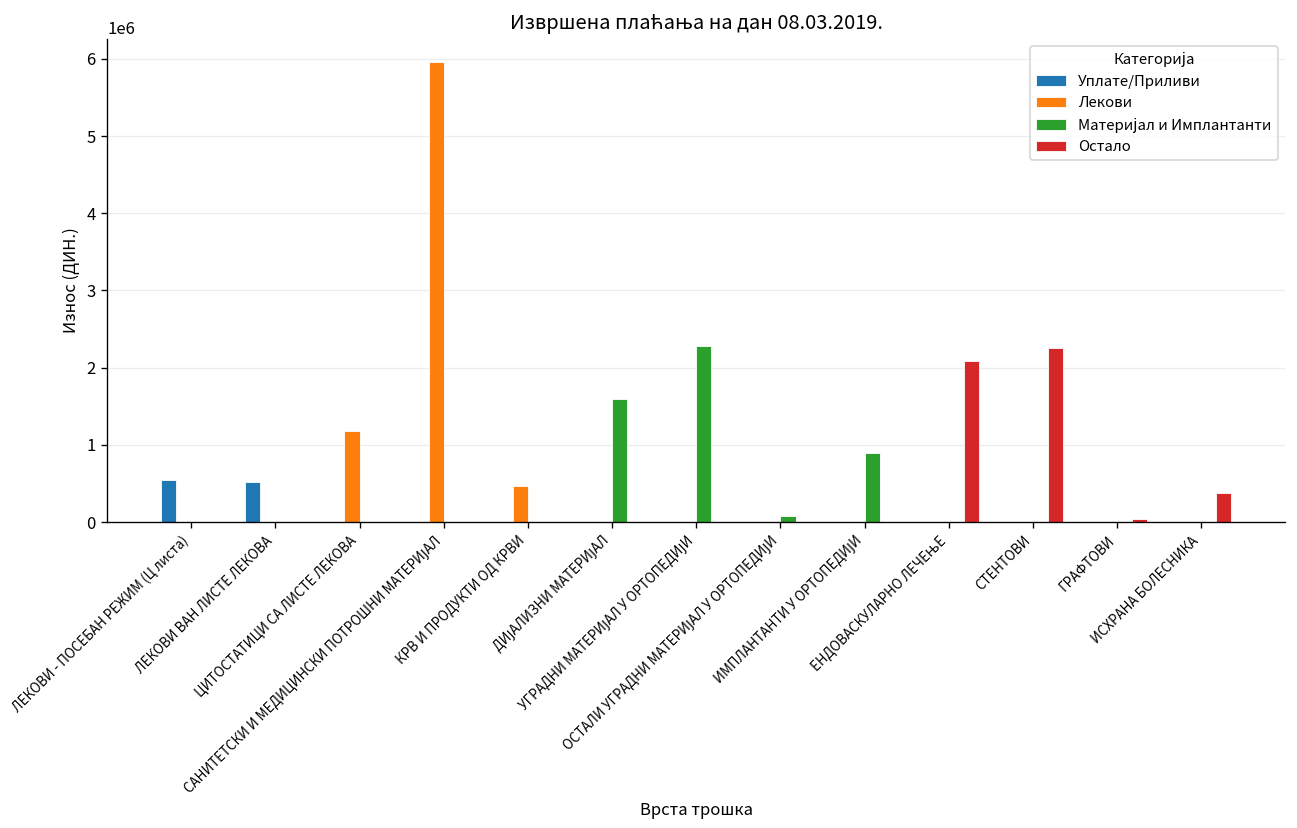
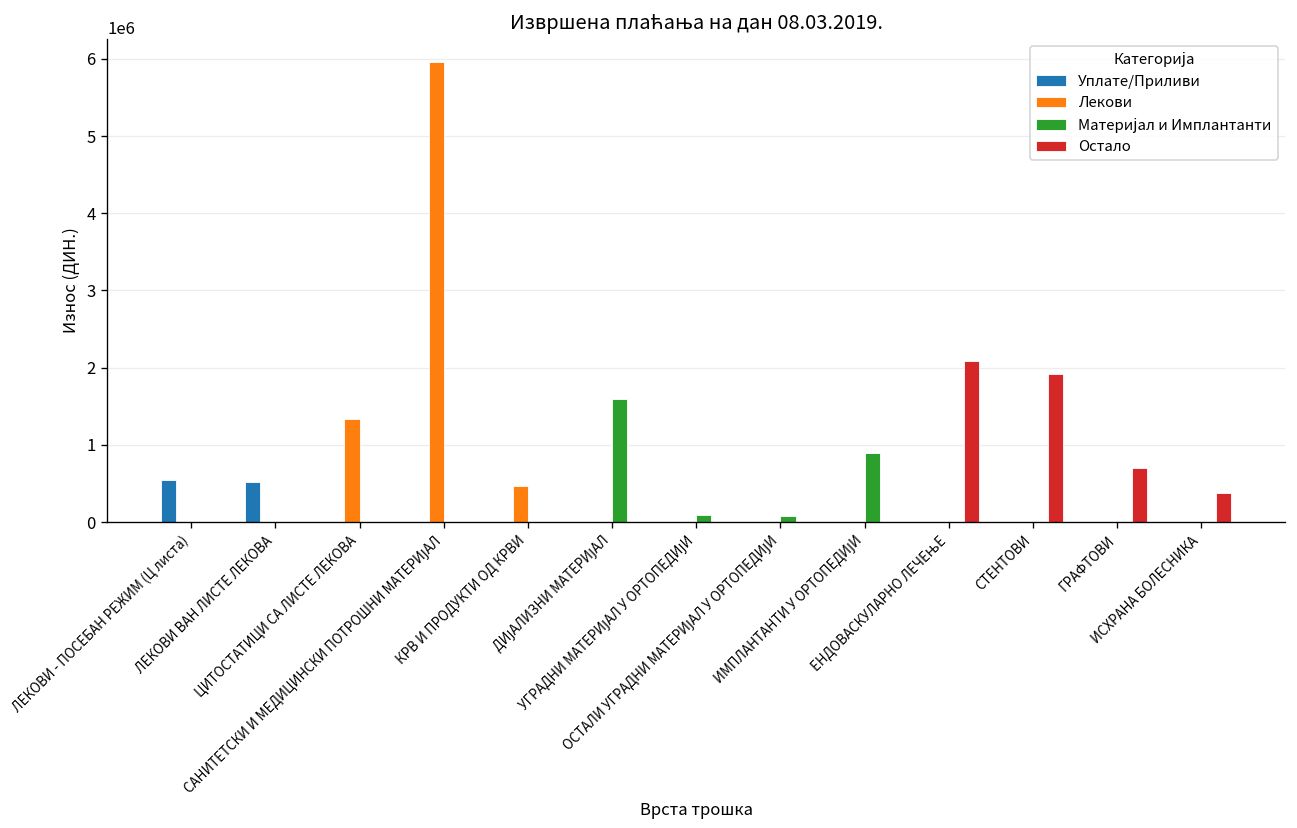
Лекови, ЦИТОСТАТИЦИ СА ЛИСТЕ ЛЕКОВА: 1200000 -> 1300000
Материјал и Имплантанти, УГРАДНИ МАТЕРИЈАЛ У ОРТОПЕДИЈИ: 2300000 -> 100000
Остало, СТЕНТОВИ: 2300000 -> 1900000
Остало, ГРАФТОВИ: 0 -> 700000
